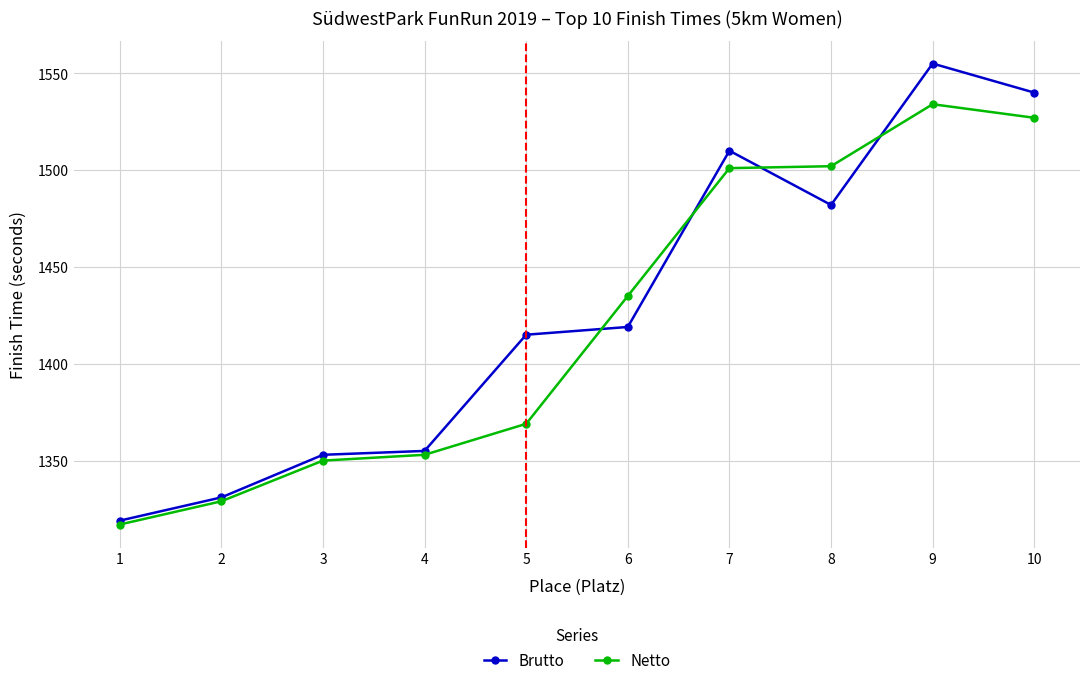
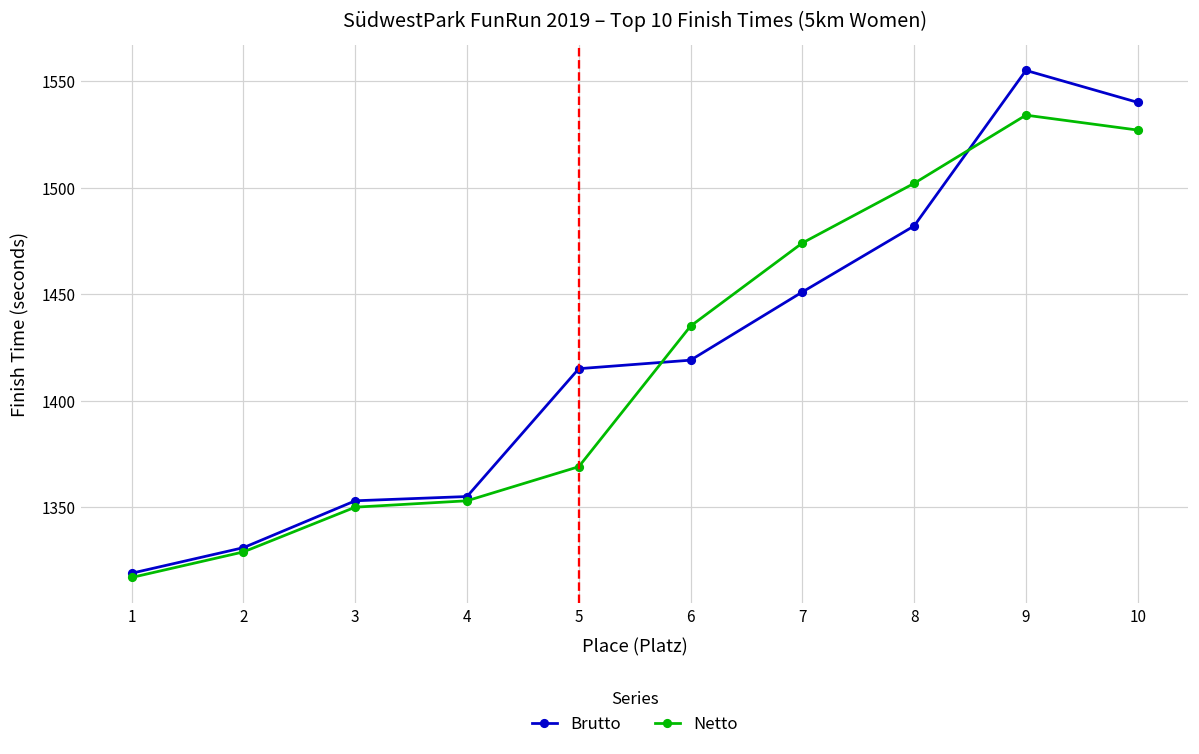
Brutto, 7: 1510 -> 1451
Netto, 7: 1501 -> 1474
